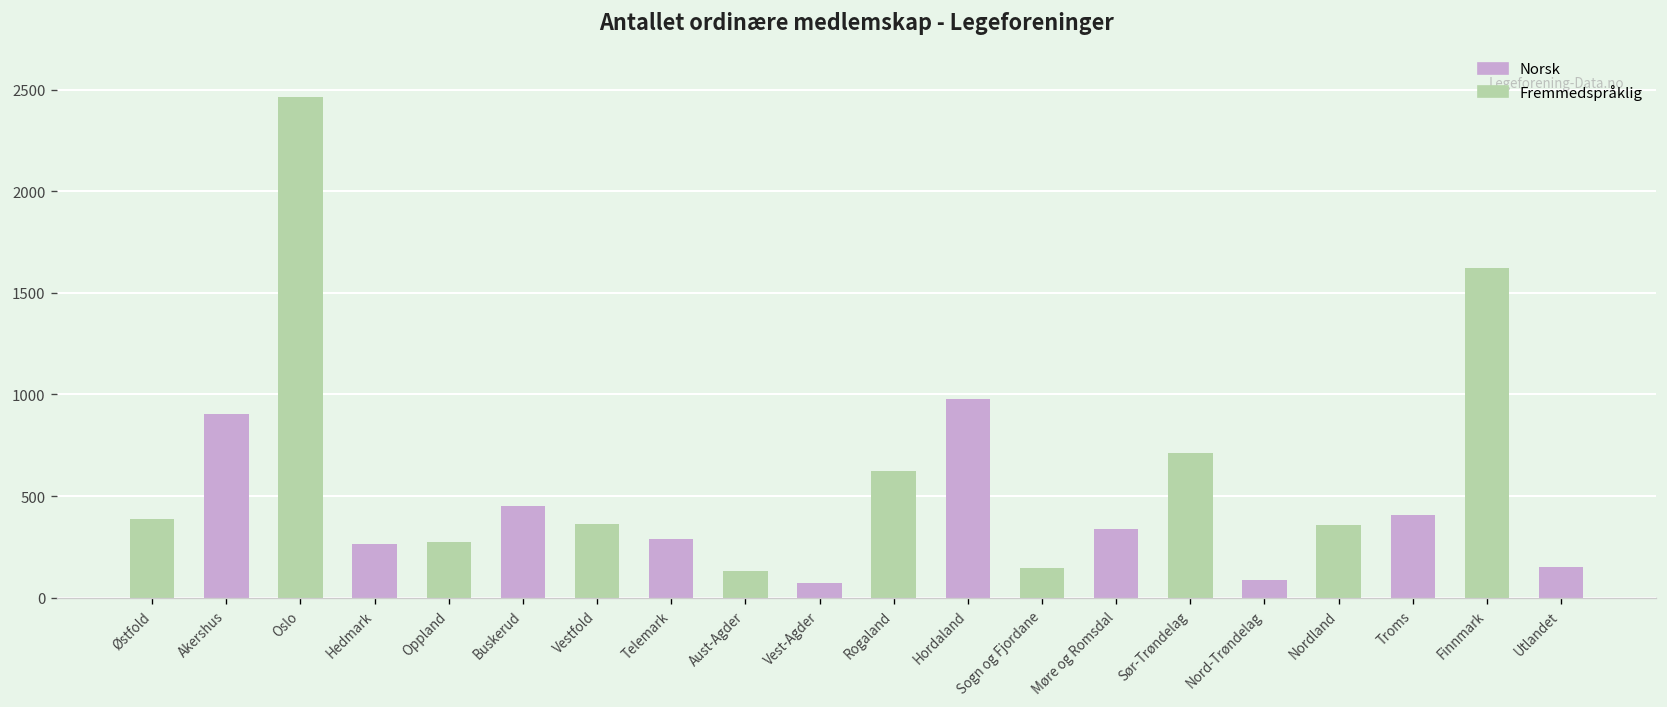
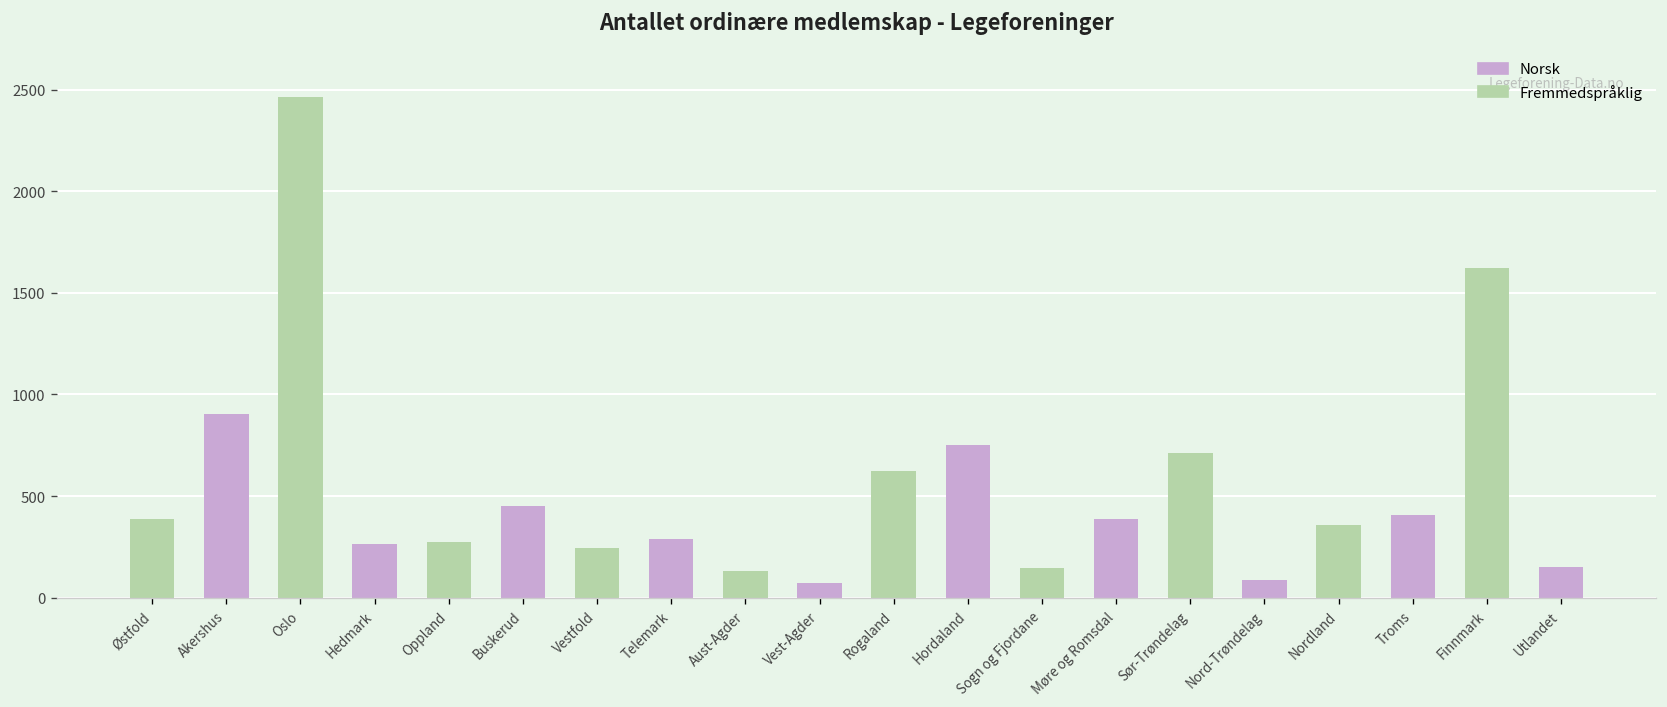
Fremmedspråklig, Vestfold: 360 -> 250
Norsk, Hordaland: 980 -> 750
Norsk, Møre og Romsdal: 340 -> 390
